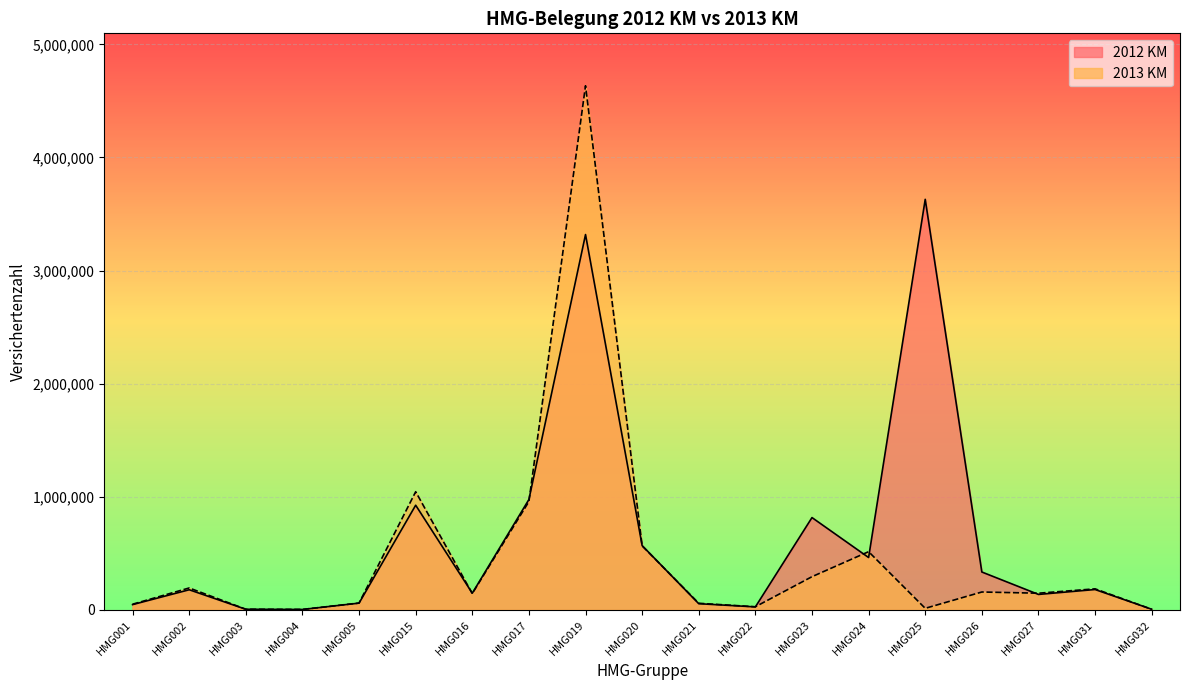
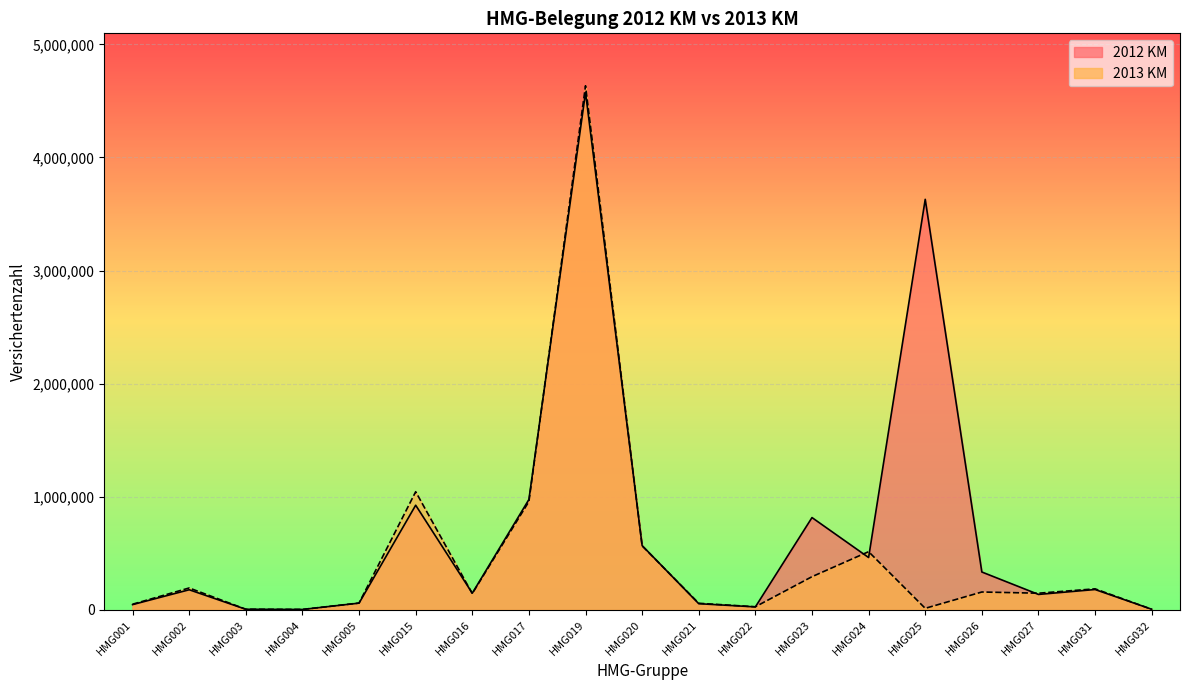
2012 KM, HMG019: 3,320,000 -> 4,570,000
